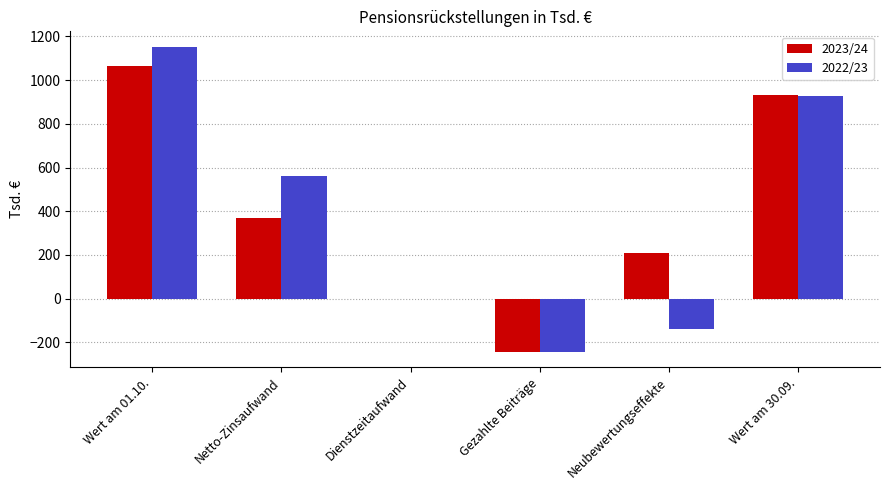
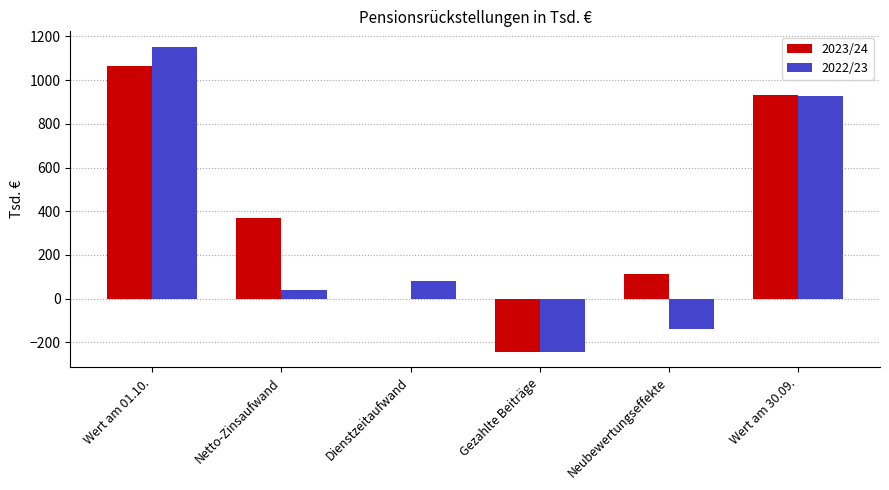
2022/23, Netto-Zinsaufwand: 560 -> 40
2022/23, Dienstzeitaufwand: 0 -> 80
2023/24, Neubewertungseffekte: 210 -> 110
